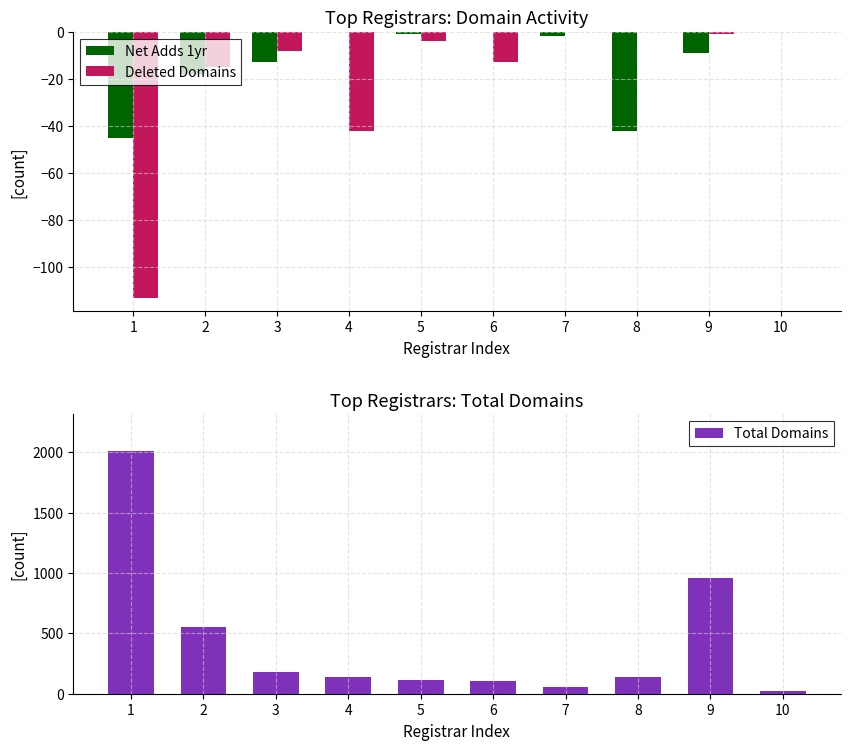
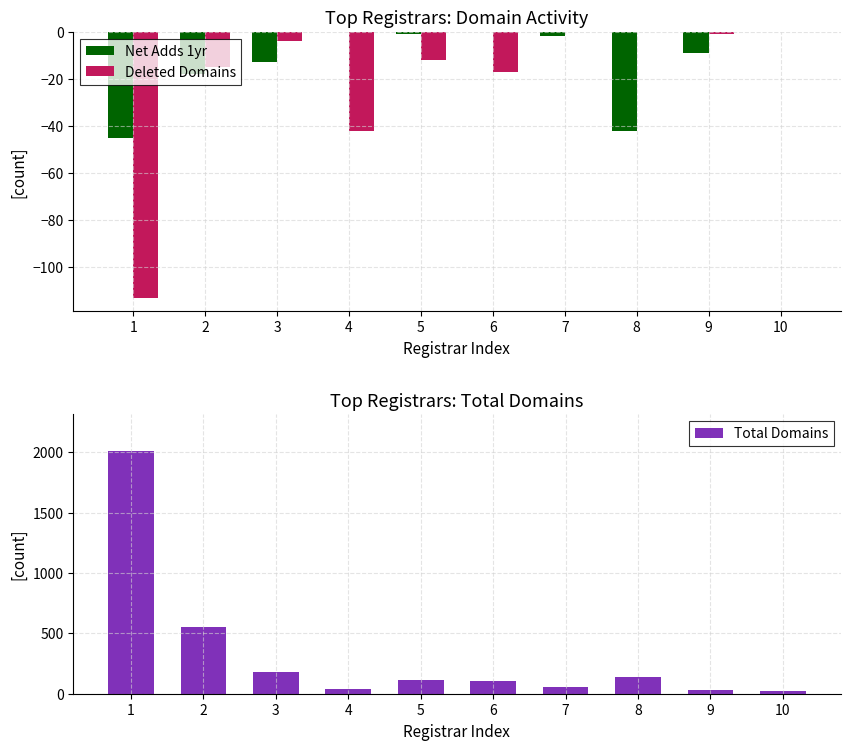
Top Registrars: Domain Activity, Deleted Domains, 3: -8 -> -4
Top Registrars: Domain Activity, Deleted Domains, 5: -4 -> -12
Top Registrars: Domain Activity, Deleted Domains, 6: -13 -> -17
Top Registrars: Total Domains, 4: 140 -> 40
Top Registrars: Total Domains, 9: 960 -> 30
